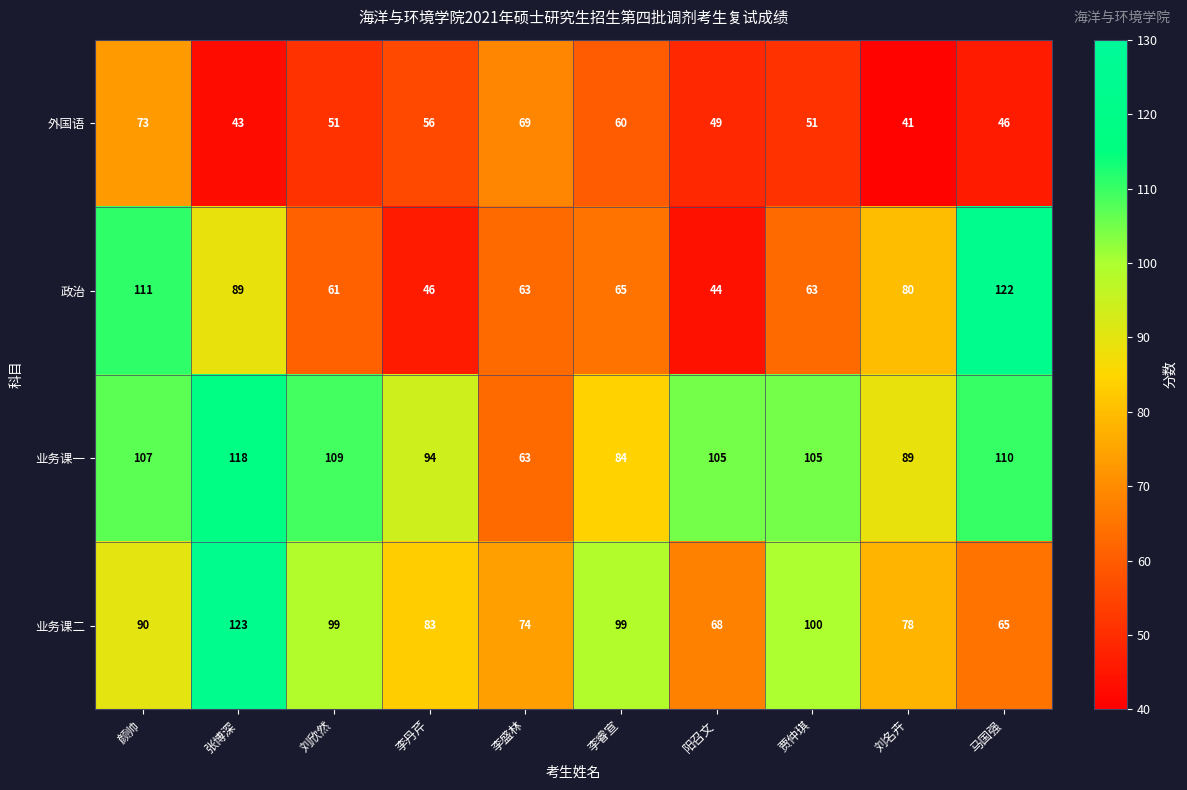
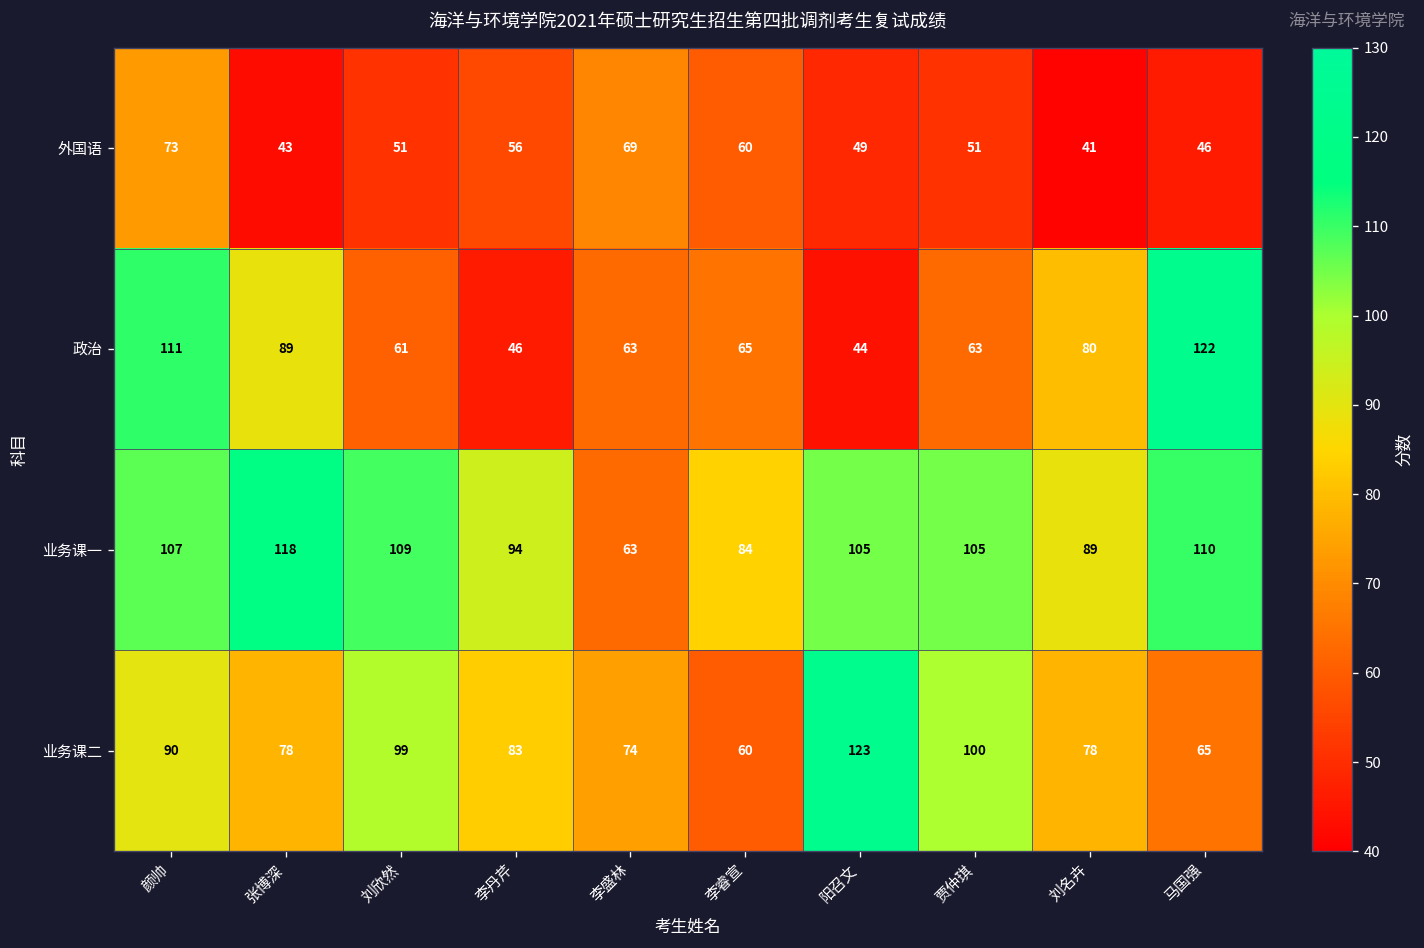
业务课二, 张博深: 123 -> 78
业务课二, 李睿宣: 99 -> 60
业务课二, 阳召文: 68 -> 123
